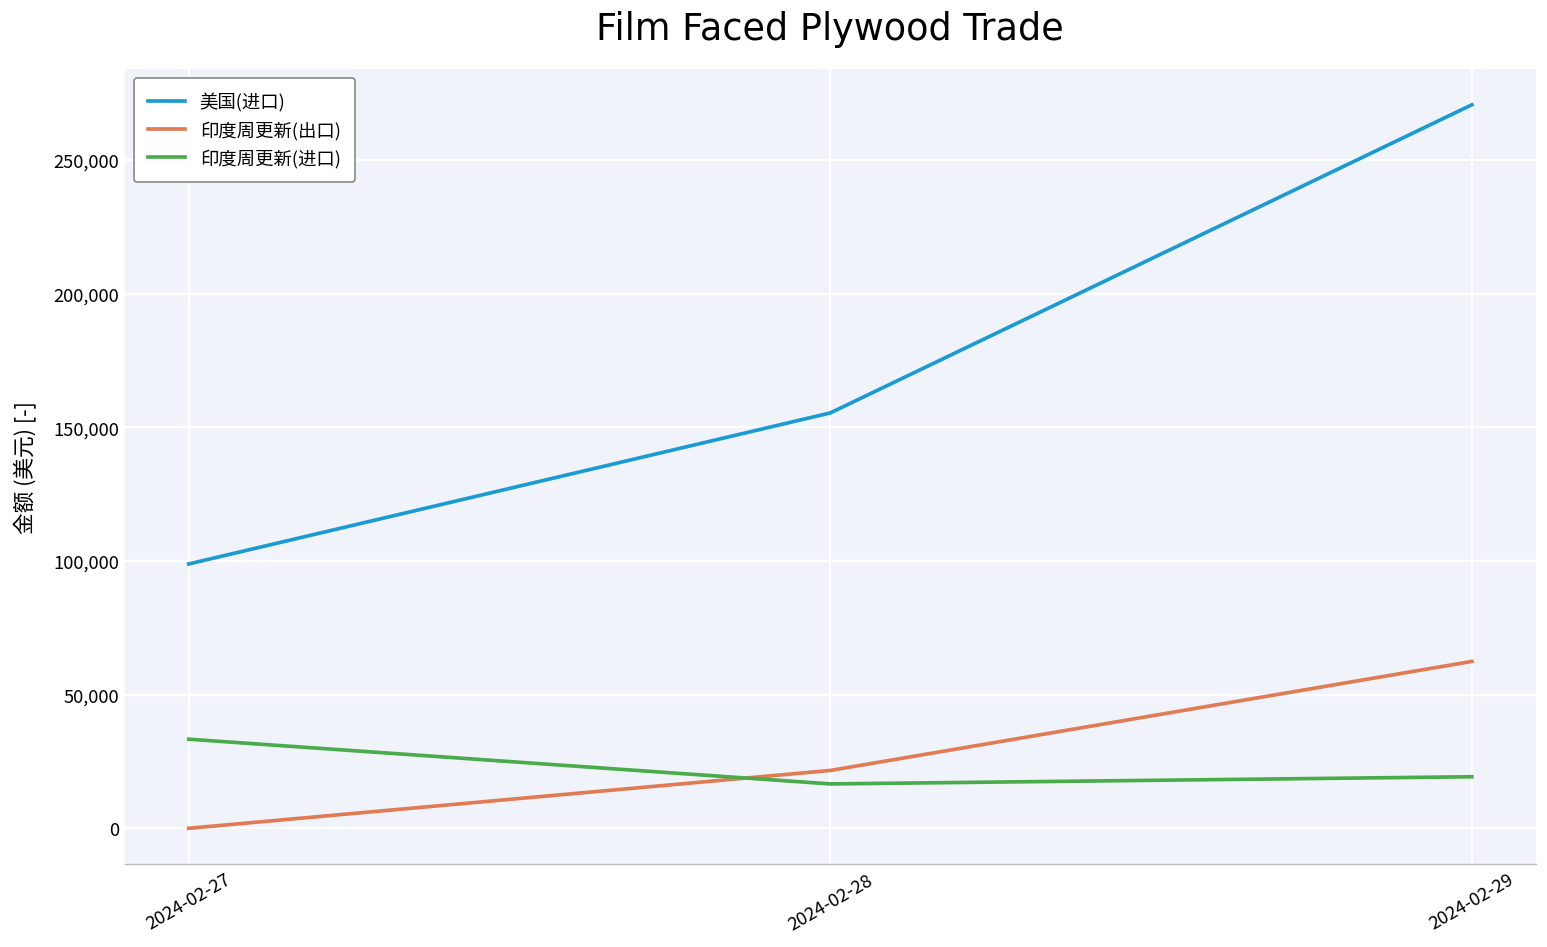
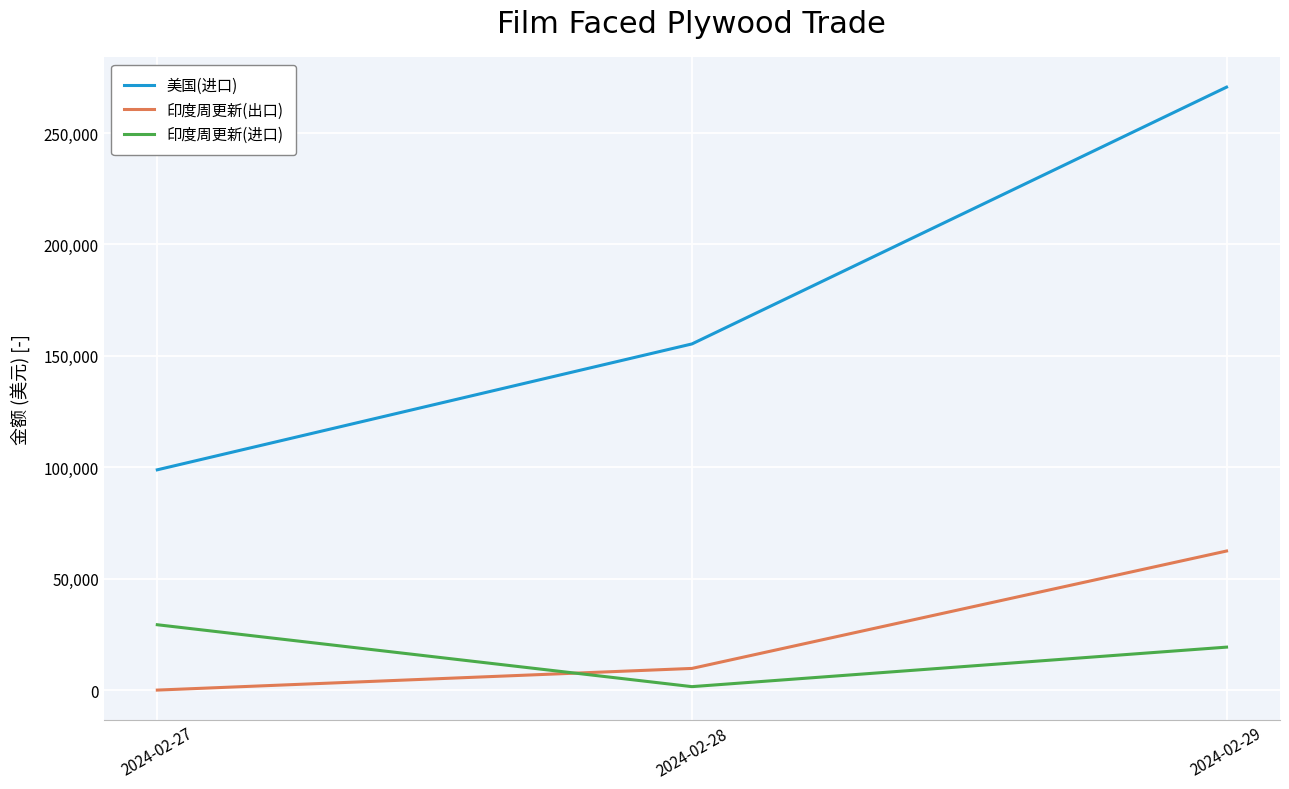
印度周更新(进口), 2024-02-27: 33,000 -> 29,000
印度周更新(出口), 2024-02-28: 22,000 -> 10,000
印度周更新(进口), 2024-02-28: 17,000 -> 2,000
